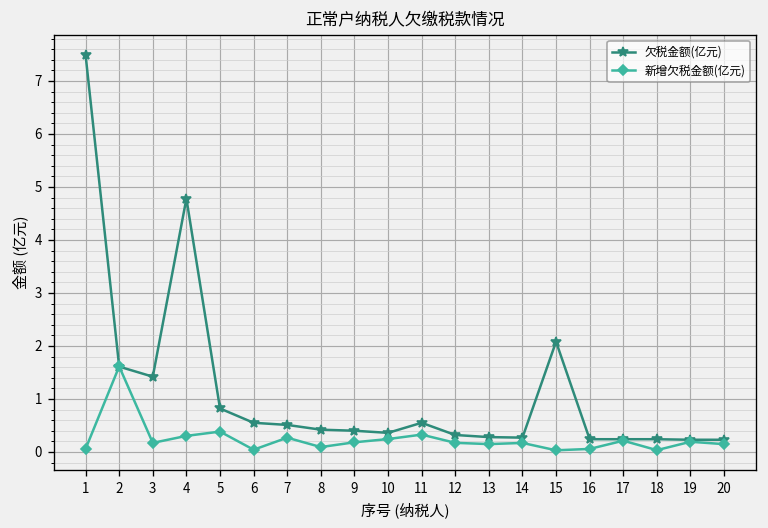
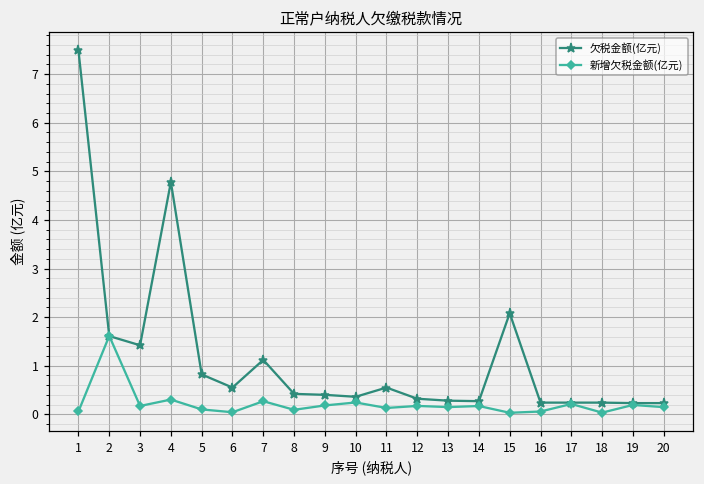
新增欠税金额(亿元), 5: 0.4 -> 0.1
欠税金额(亿元), 7: 0.5 -> 1.1
新增欠税金额(亿元), 11: 0.3 -> 0.1
